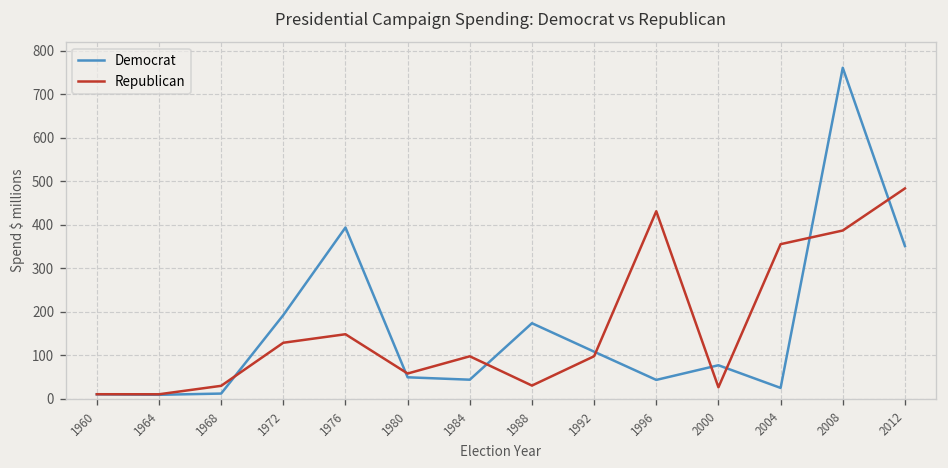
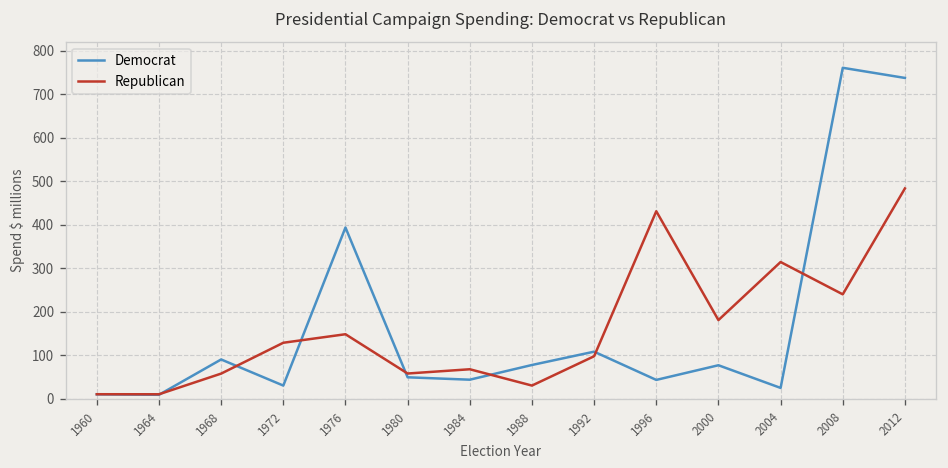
Democrat, 1968: 10 -> 90
Republican, 1968: 30 -> 60
Democrat, 1972: 190 -> 30
Republican, 1984: 100 -> 70
Democrat, 1988: 170 -> 80
Republican, 2000: 30 -> 180
Republican, 2004: 360 -> 310
Republican, 2008: 390 -> 240
Democrat, 2012: 350 -> 740
